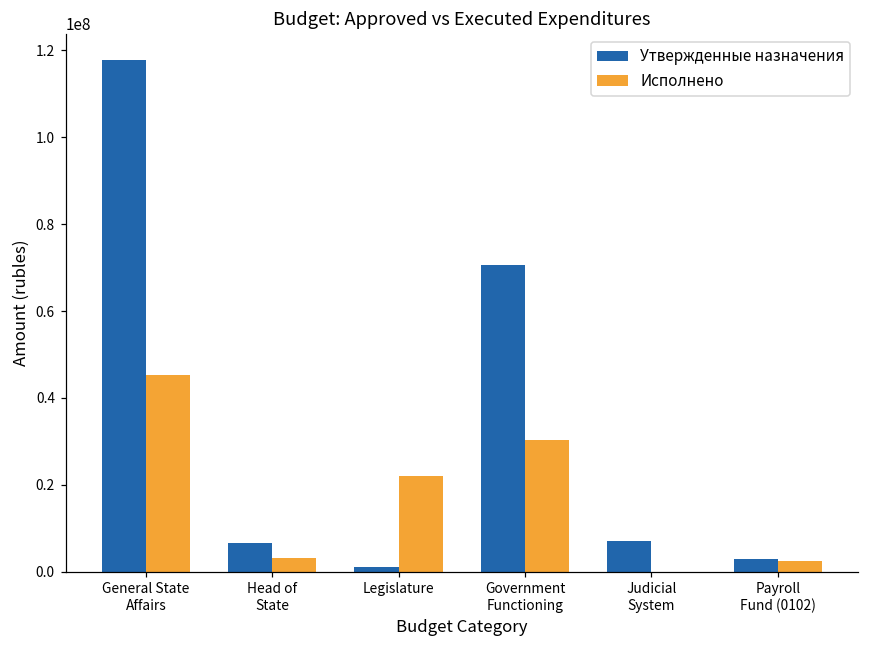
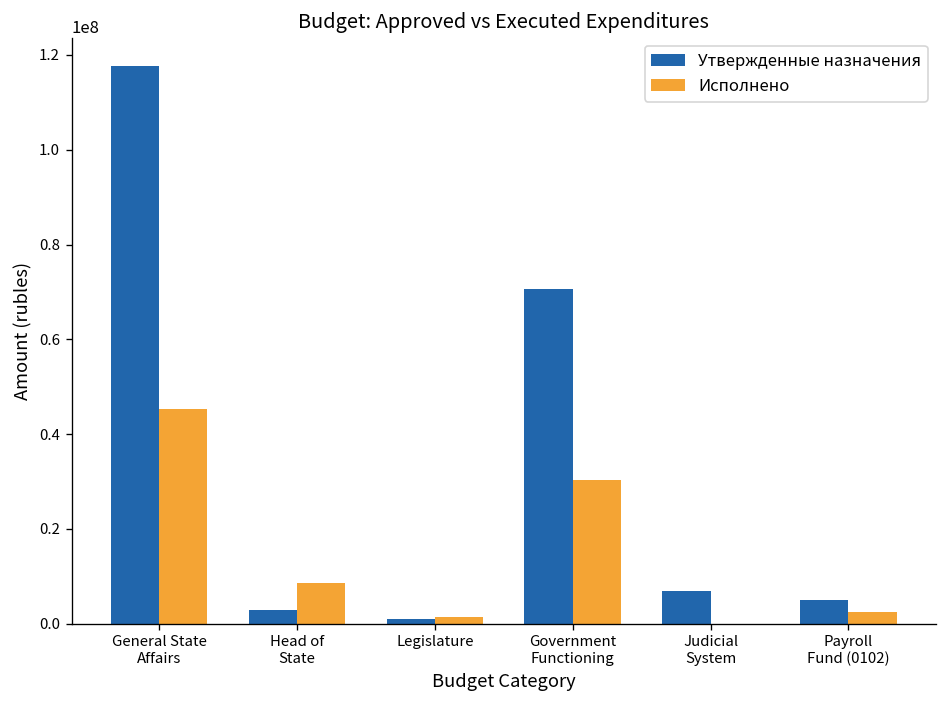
Утвержденные назначения, Head of State: 7000000 -> 3000000
Исполнено, Head of State: 3000000 -> 9000000
Исполнено, Legislature: 22000000 -> 1000000
Утвержденные назначения, Payroll Fund (0102): 3000000 -> 5000000
